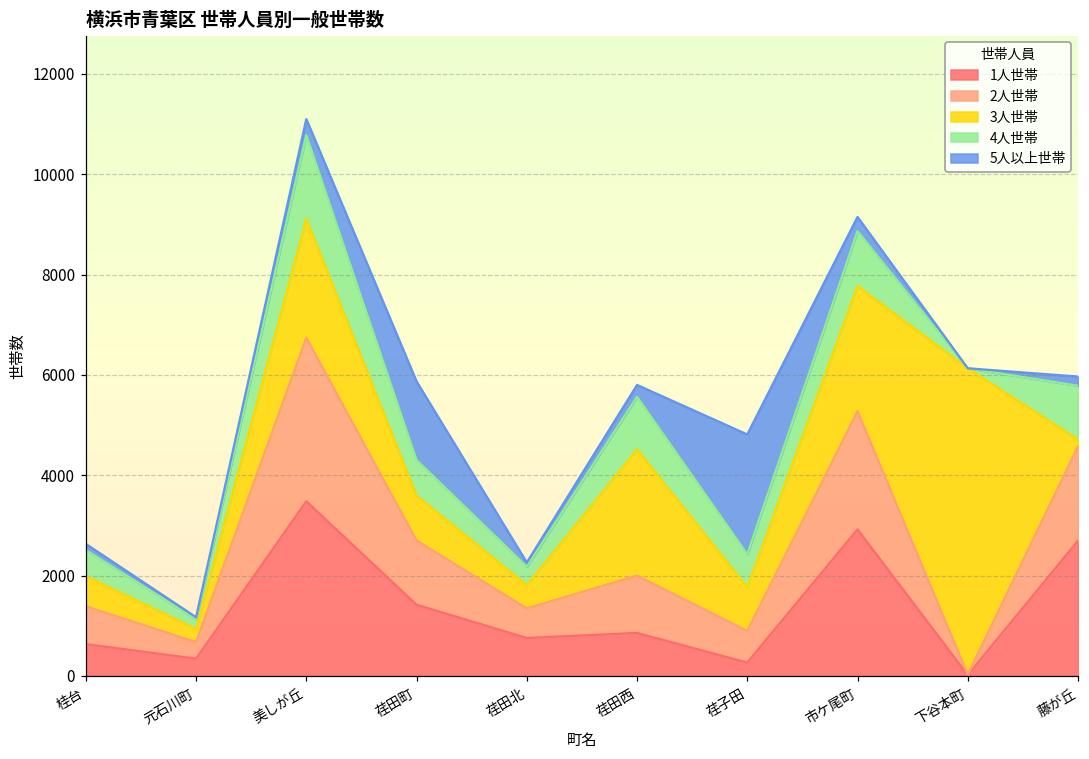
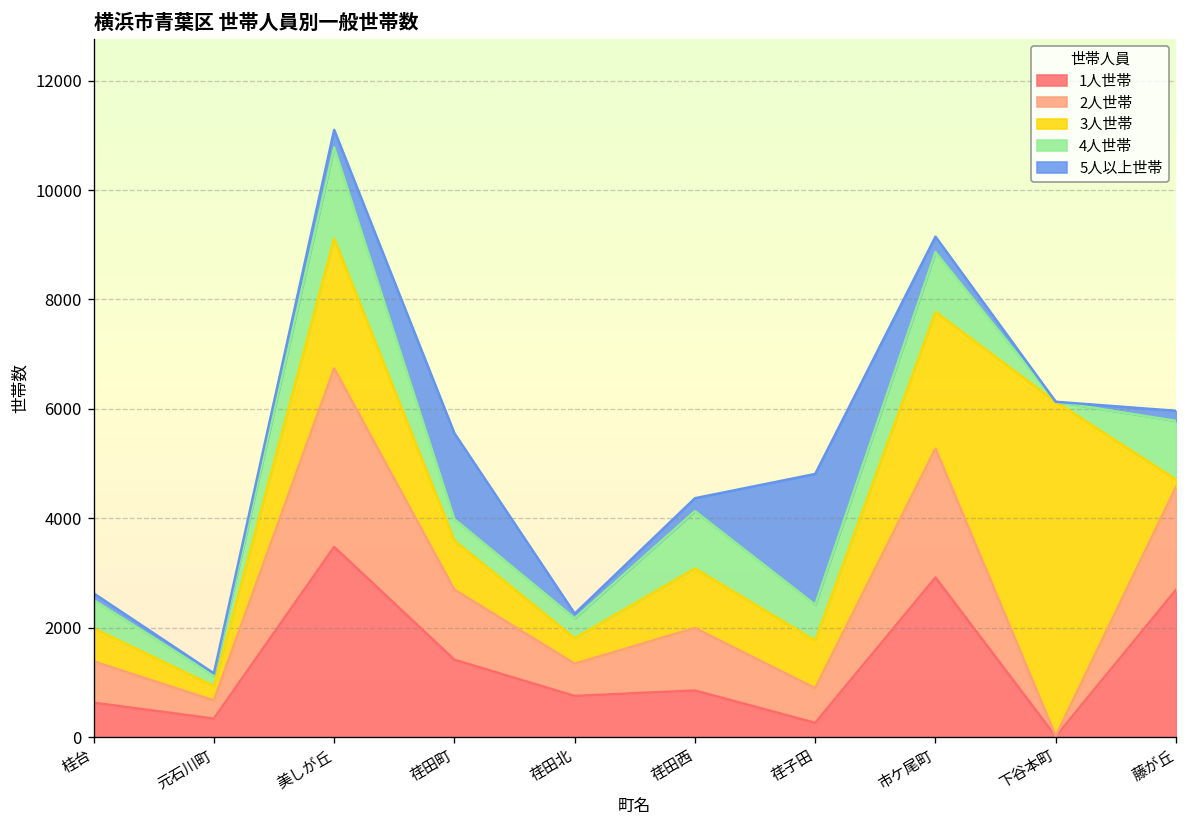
4人世帯, 荏田町: 700 -> 400
3人世帯, 荏田西: 2500 -> 1100
